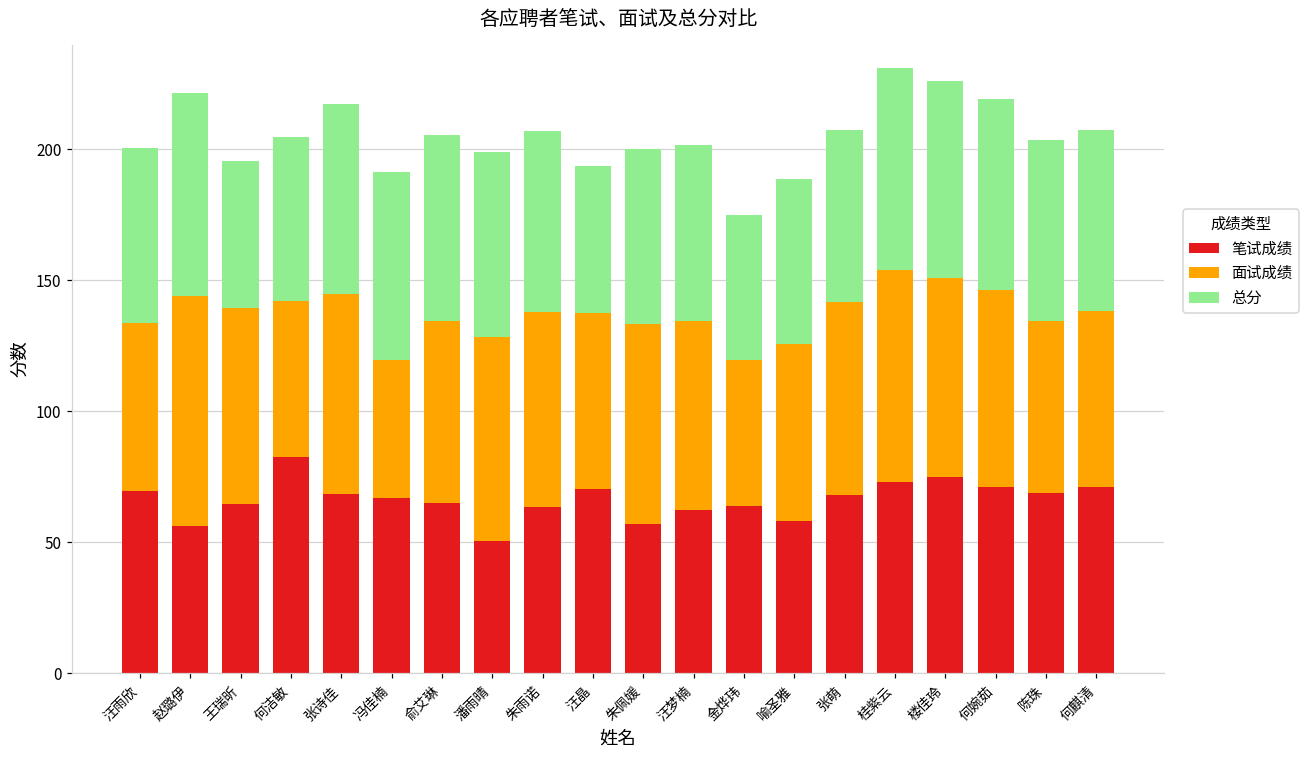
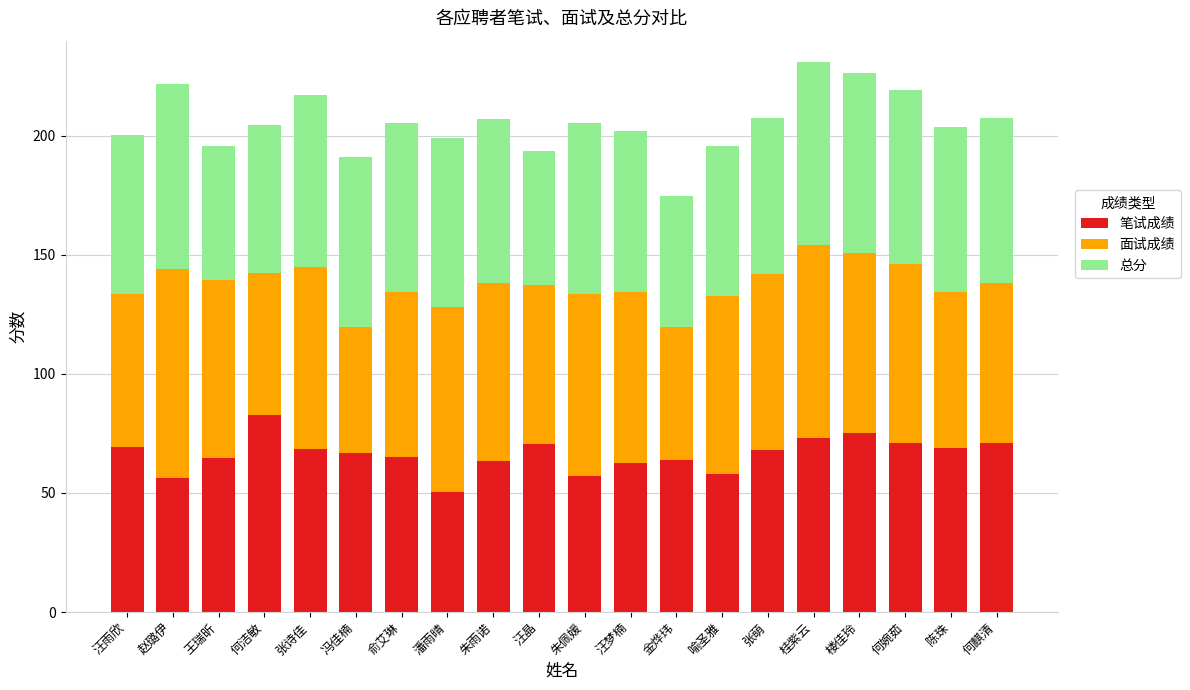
总分, 朱佩媛: 67 -> 72
面试成绩, 喻圣雅: 68 -> 75
